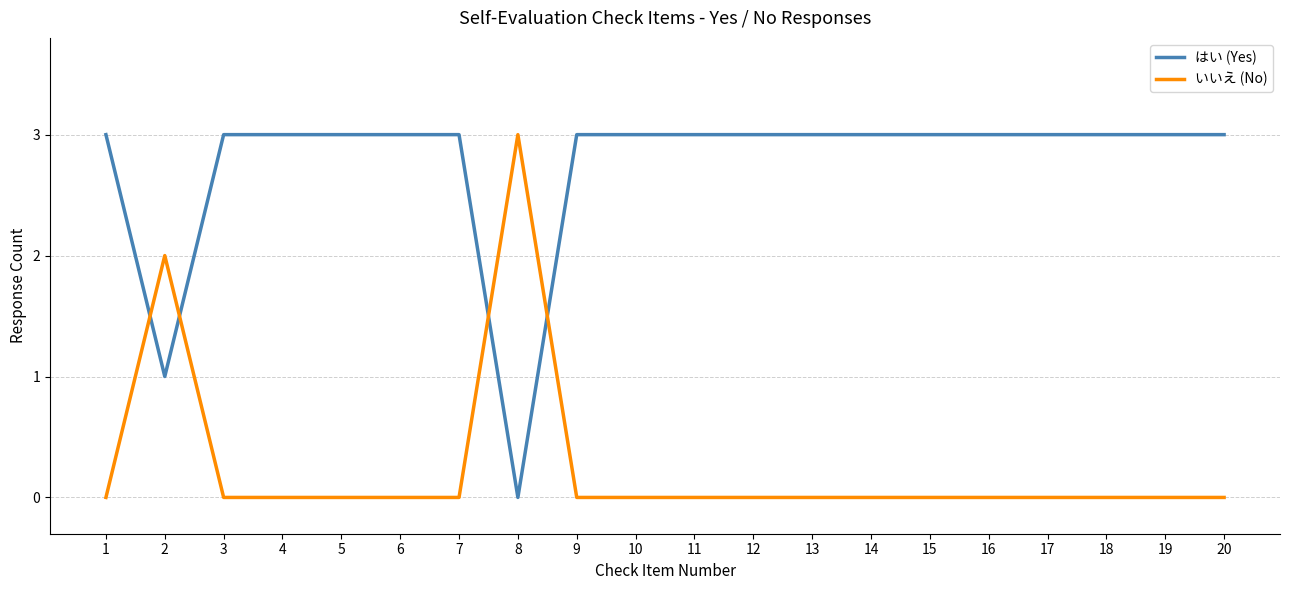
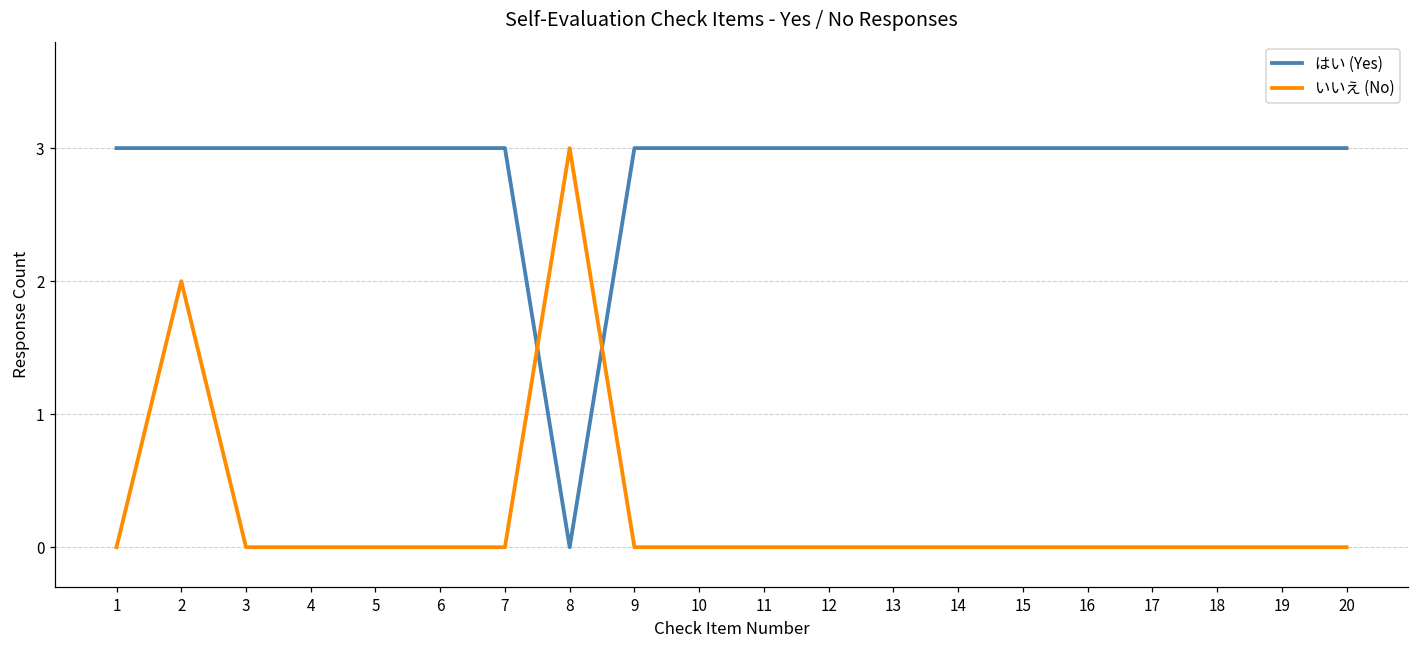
はい (Yes), 2: 1 -> 3
